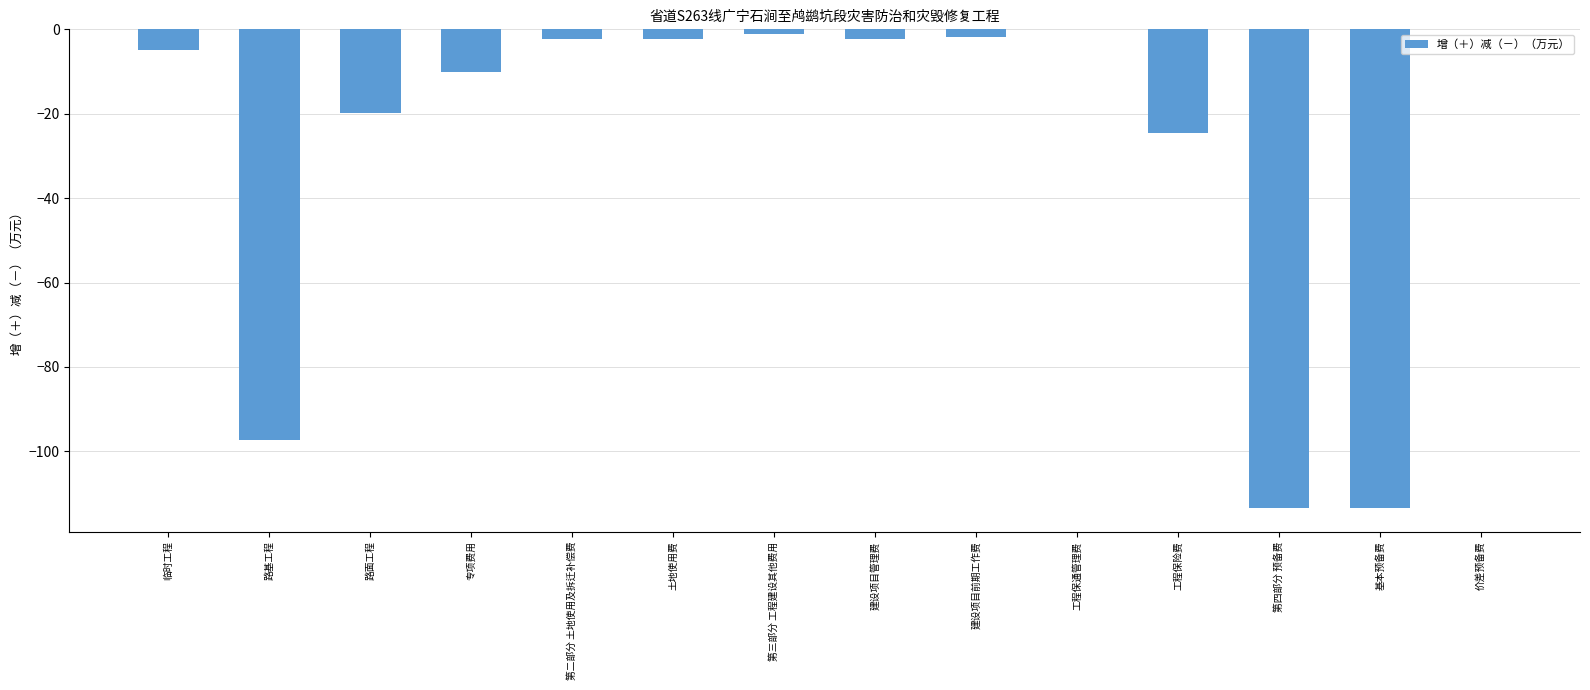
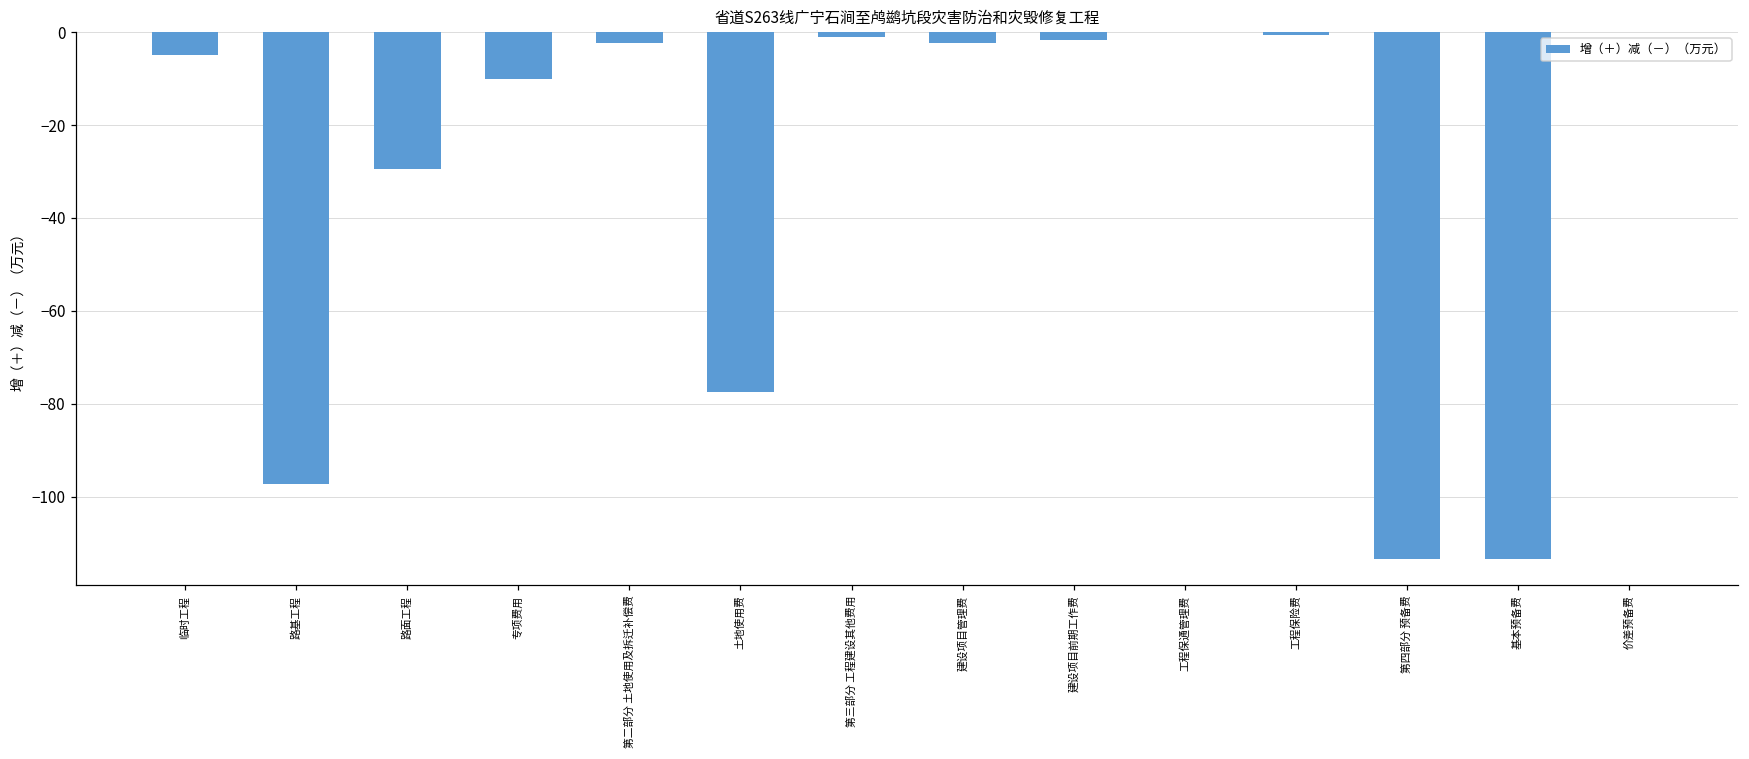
路面工程: -20 -> -29
土地使用费: -2 -> -78
工程保险费: -25 -> 0
